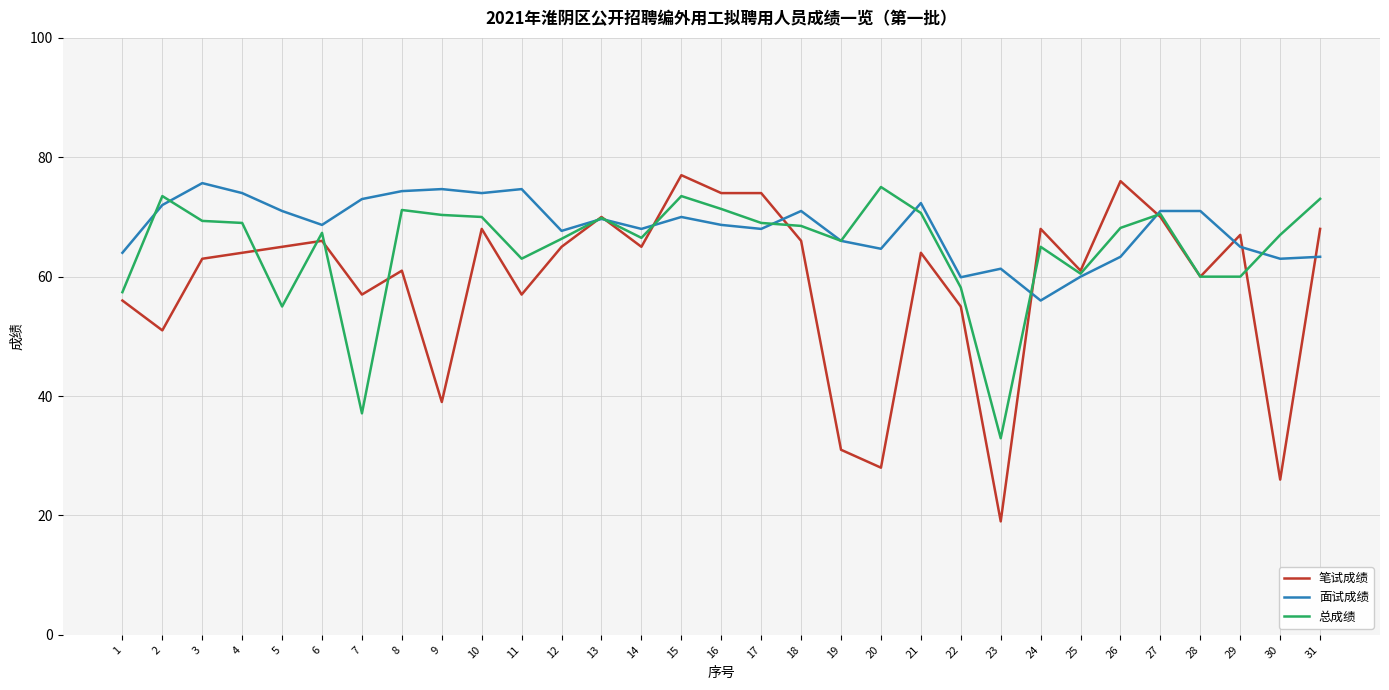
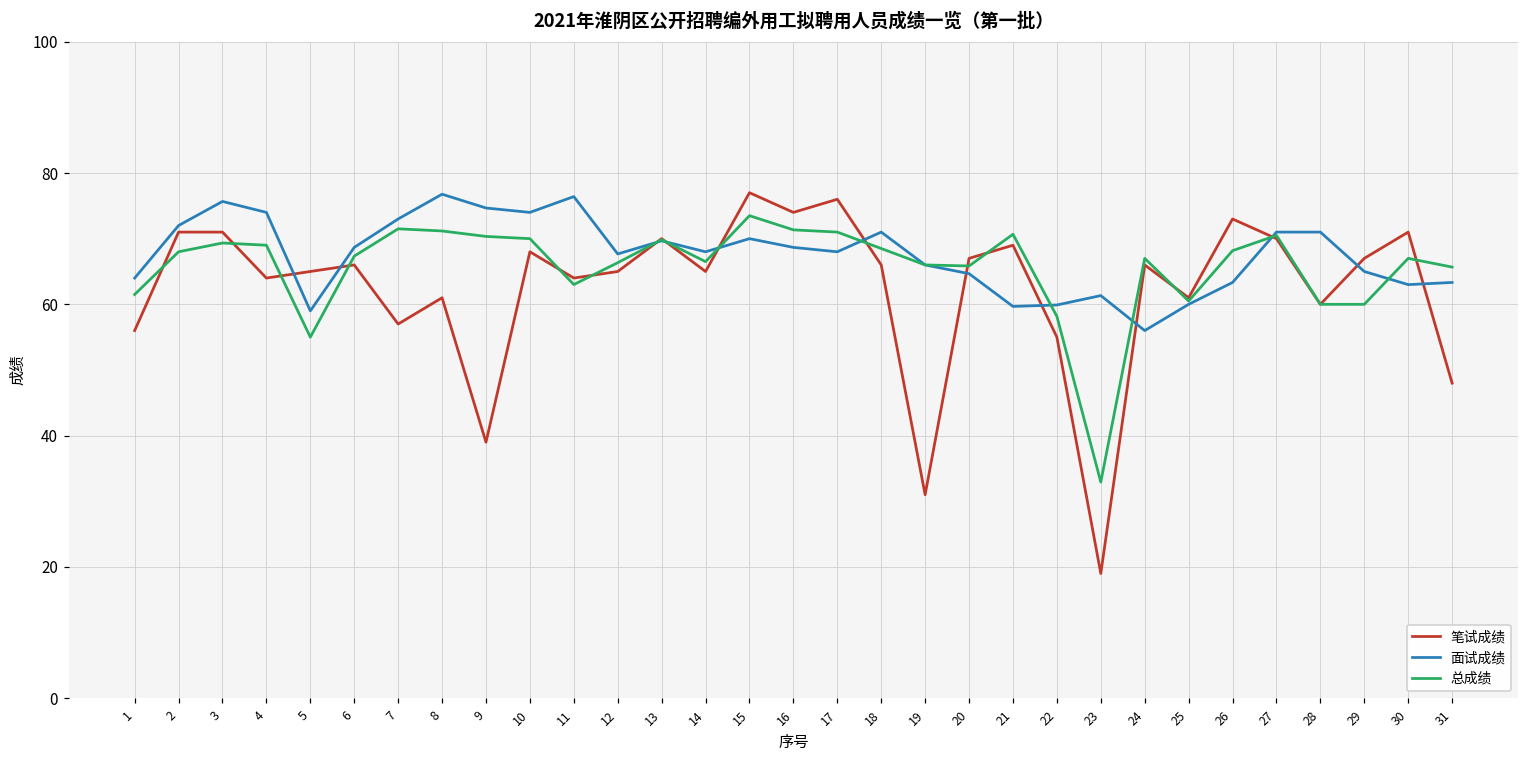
总成绩, 1: 57 -> 62
笔试成绩, 2: 51 -> 71
总成绩, 2: 74 -> 68
笔试成绩, 3: 63 -> 71
面试成绩, 5: 71 -> 59
总成绩, 7: 37 -> 72
面试成绩, 8: 74 -> 77
笔试成绩, 11: 57 -> 64
面试成绩, 11: 75 -> 76
笔试成绩, 17: 74 -> 76
总成绩, 17: 69 -> 71
笔试成绩, 20: 28 -> 67
总成绩, 20: 75 -> 66
笔试成绩, 21: 64 -> 69
面试成绩, 21: 72 -> 60
笔试成绩, 24: 68 -> 66
总成绩, 24: 65 -> 67
笔试成绩, 26: 76 -> 73
笔试成绩, 30: 26 -> 71
笔试成绩, 31: 68 -> 48
总成绩, 31: 73 -> 66
